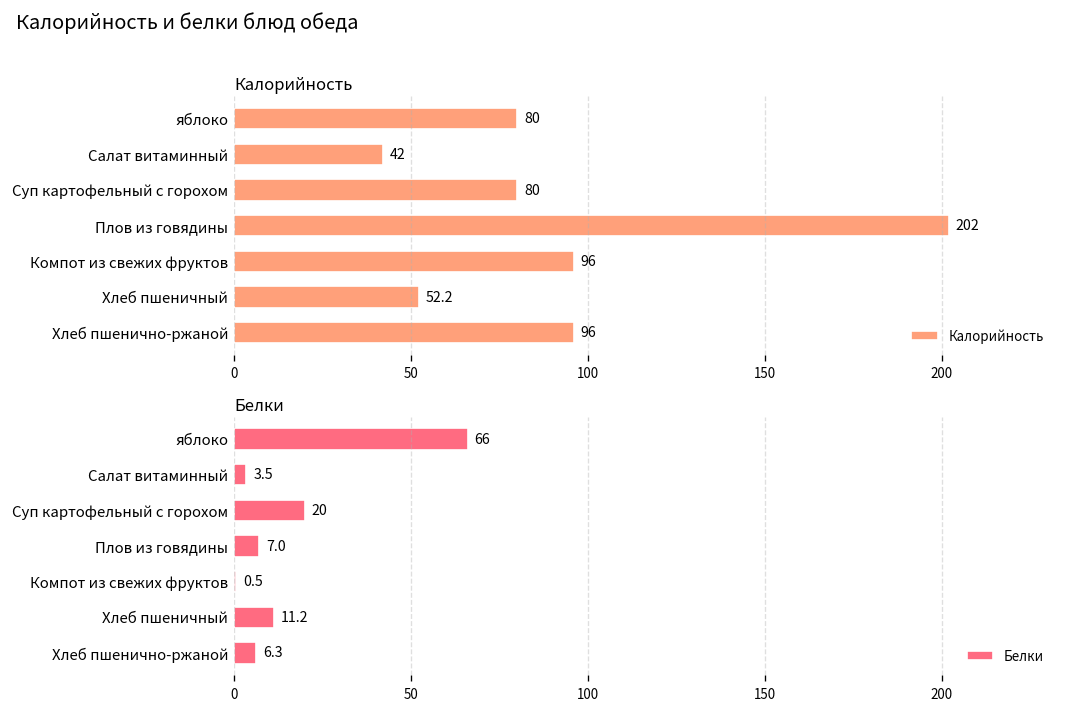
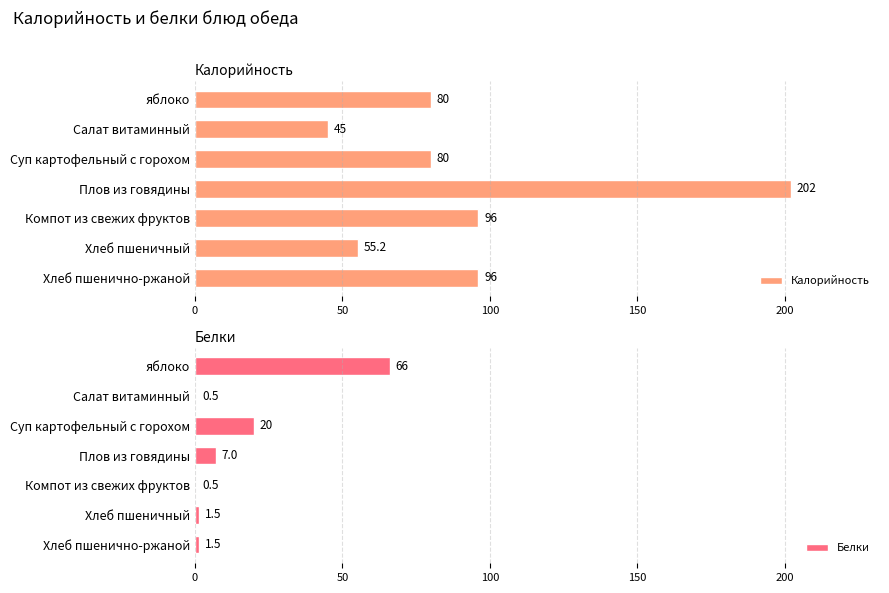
Калорийность, Салат витаминный: 42 -> 45
Калорийность, Хлеб пшеничный: 52.2 -> 55.2
Белки, Салат витаминный: 3.5 -> 0.5
Белки, Хлеб пшеничный: 11.2 -> 1.5
Белки, Хлеб пшенично-ржаной: 6.3 -> 1.5
